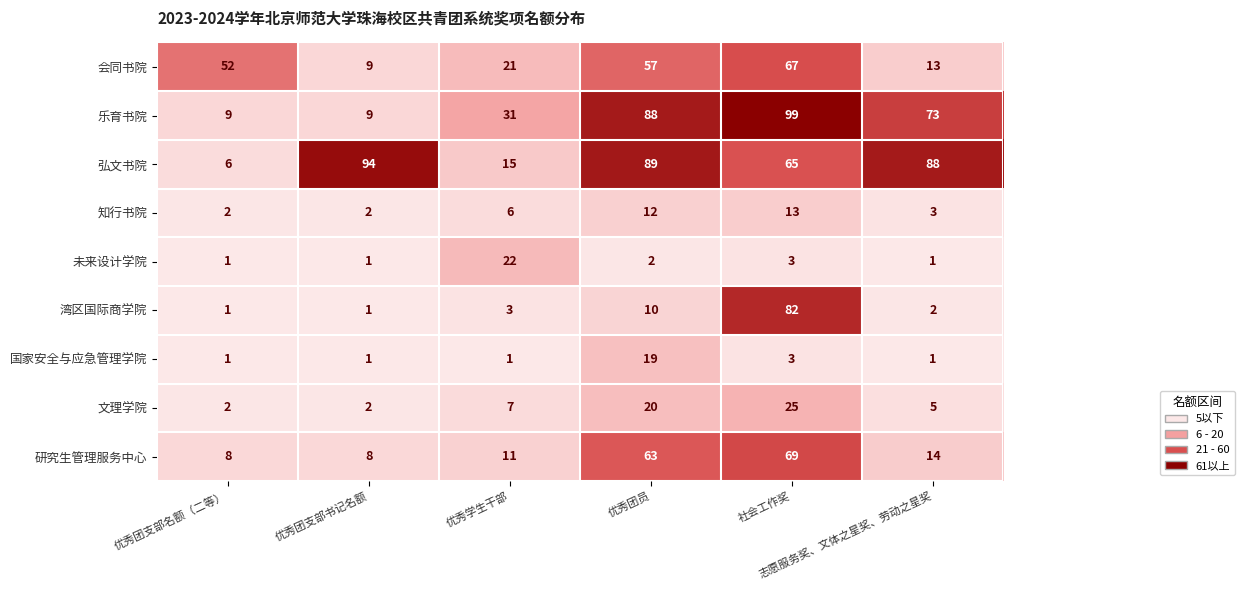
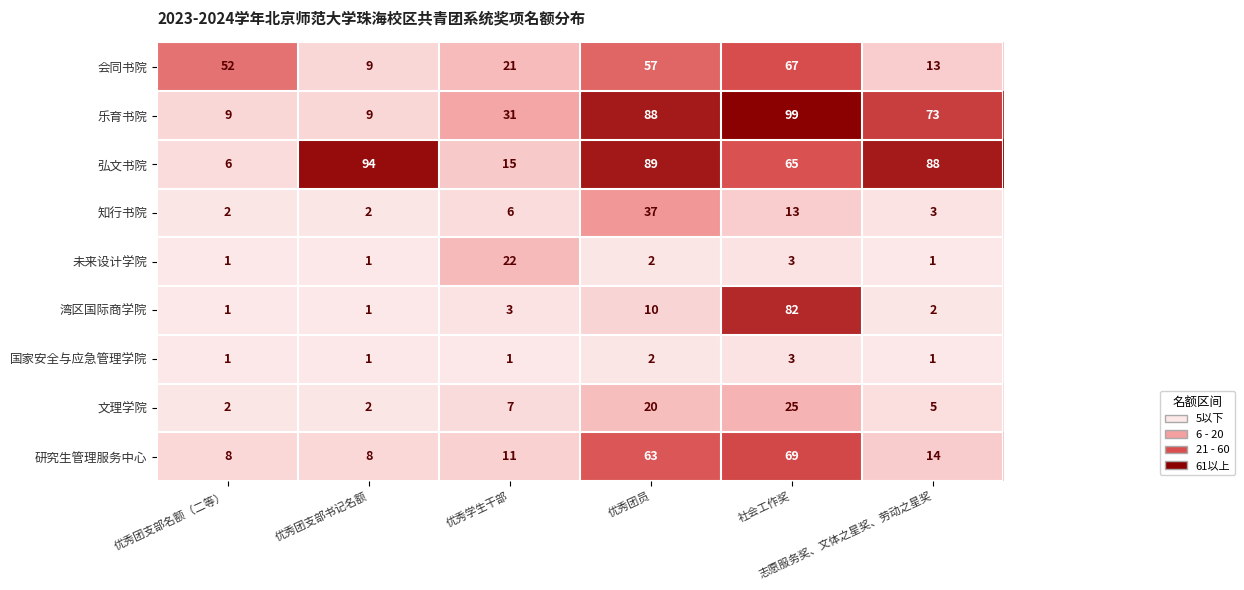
知行书院, 优秀团员: 12 -> 37
国家安全与应急管理学院, 优秀团员: 19 -> 2
